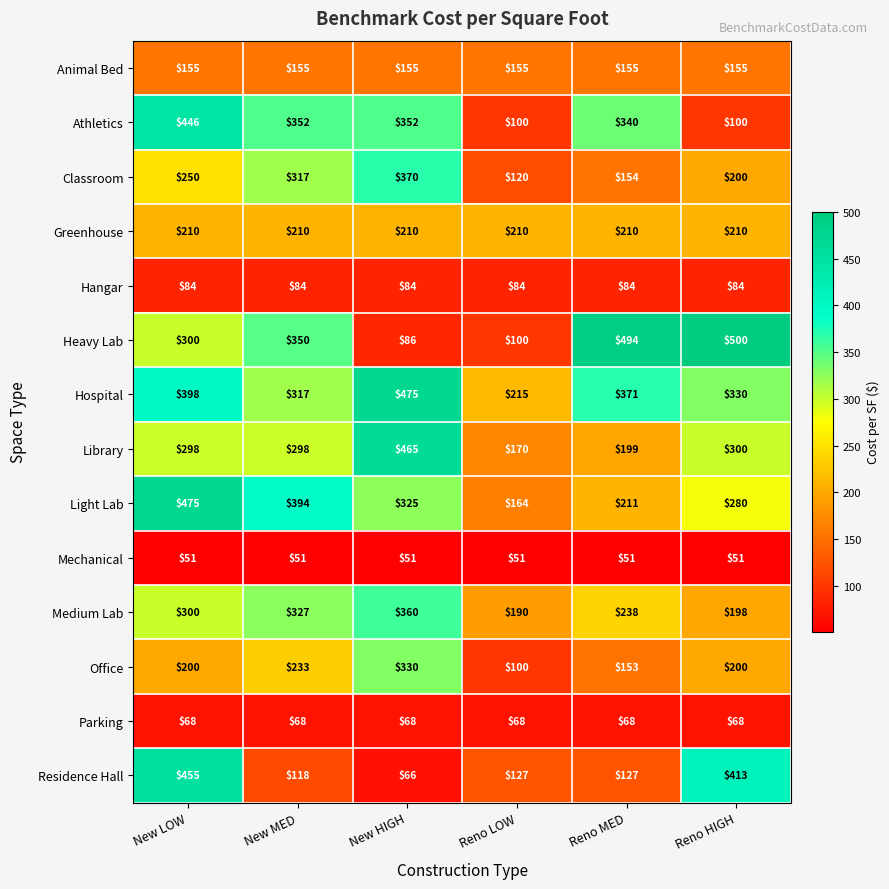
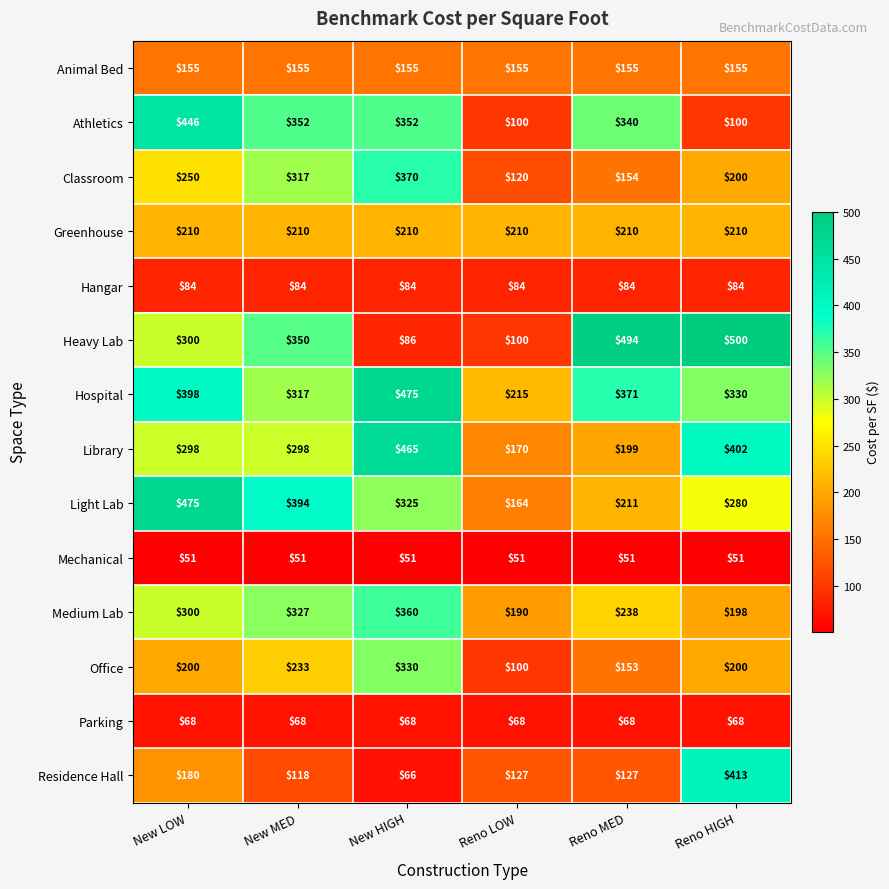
Library, Reno HIGH: $300 -> $402
Residence Hall, New LOW: $455 -> $180
